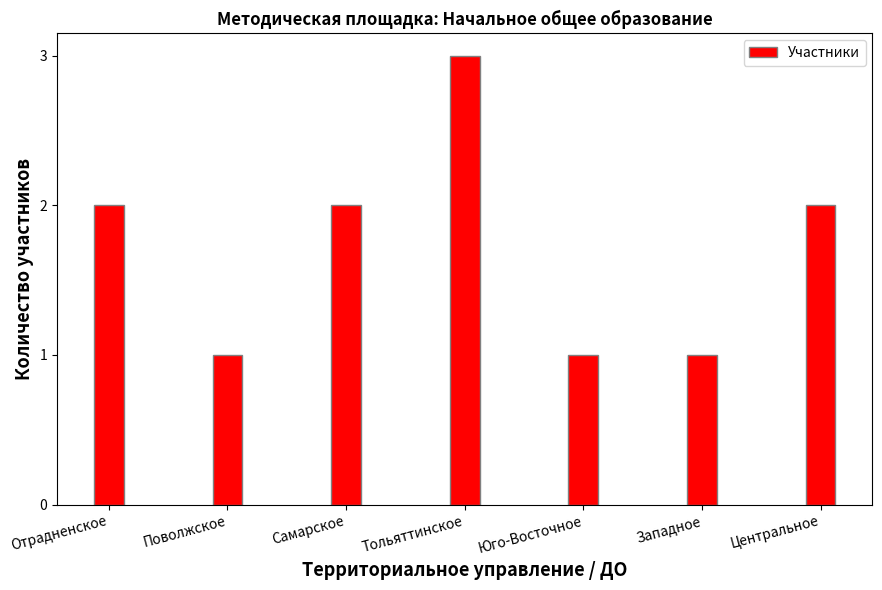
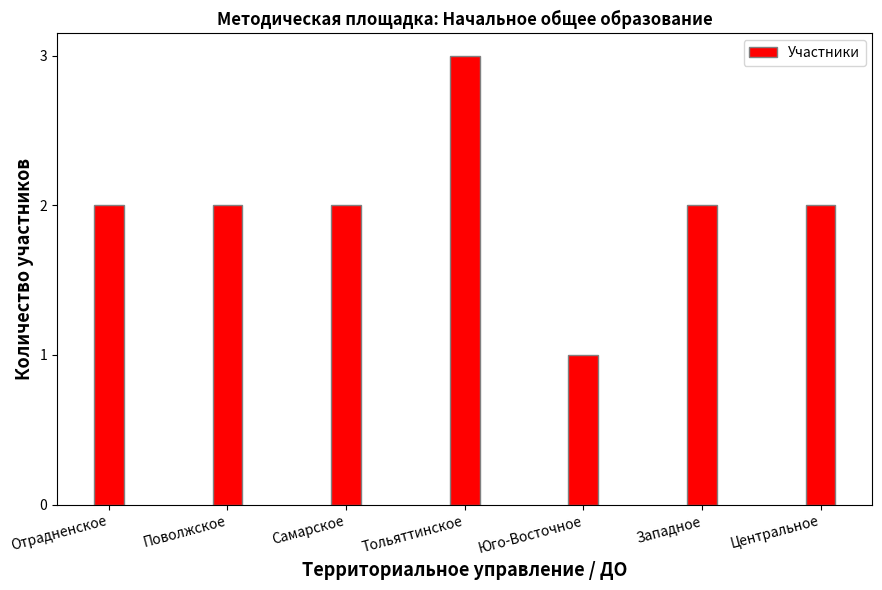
Поволжское: 1 -> 2
Западное: 1 -> 2
